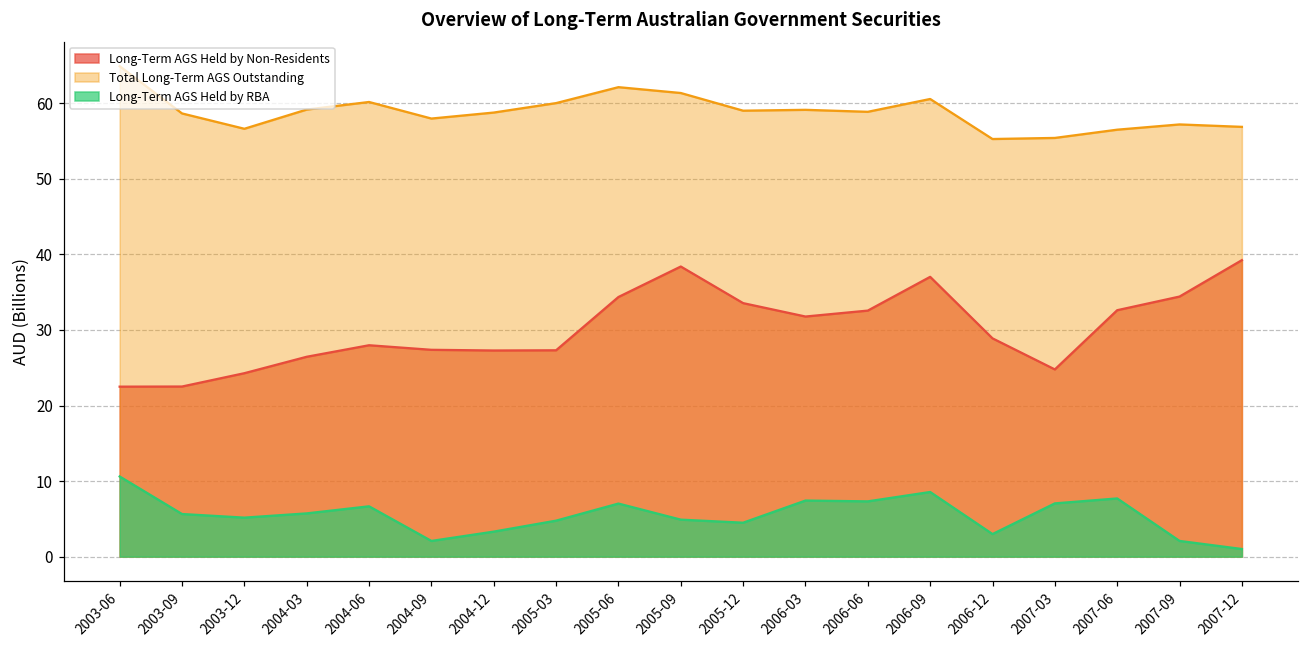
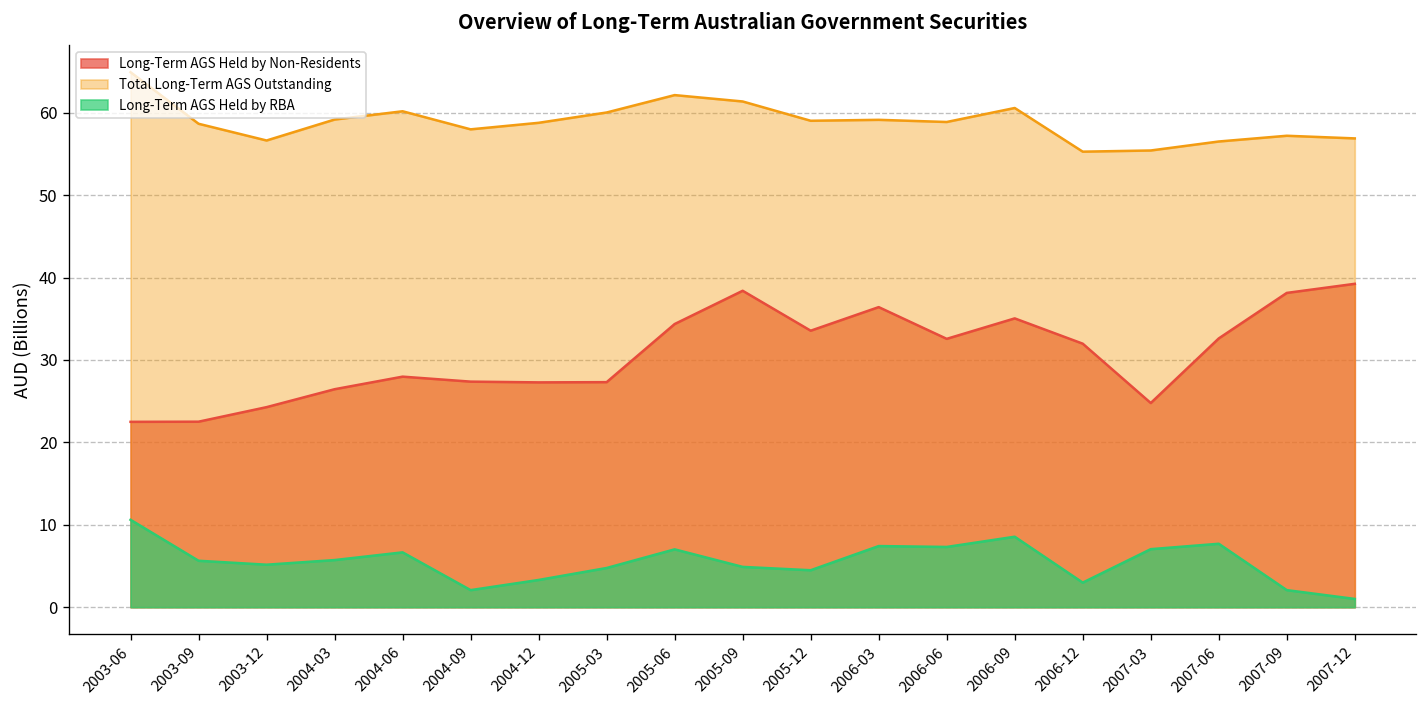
Long-Term AGS Held by Non-Residents, 2006-03: 32 -> 36
Long-Term AGS Held by Non-Residents, 2006-09: 37 -> 35
Long-Term AGS Held by Non-Residents, 2006-12: 29 -> 32
Long-Term AGS Held by Non-Residents, 2007-09: 34 -> 38
